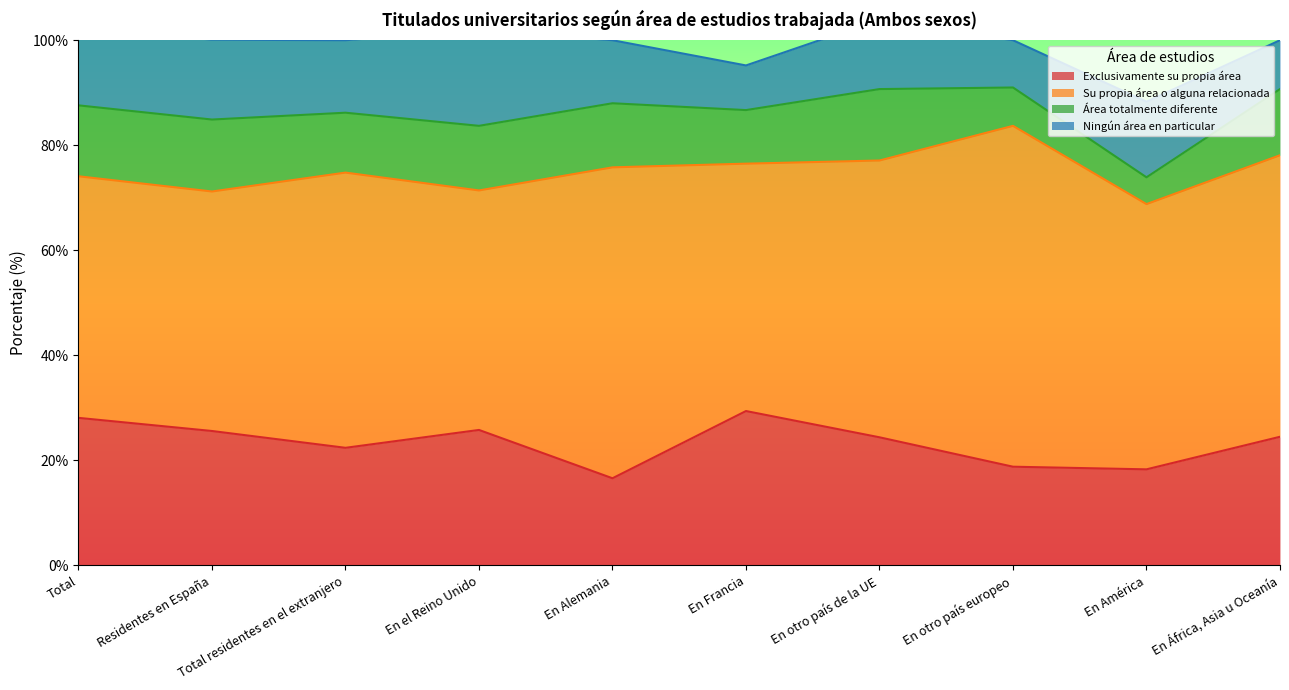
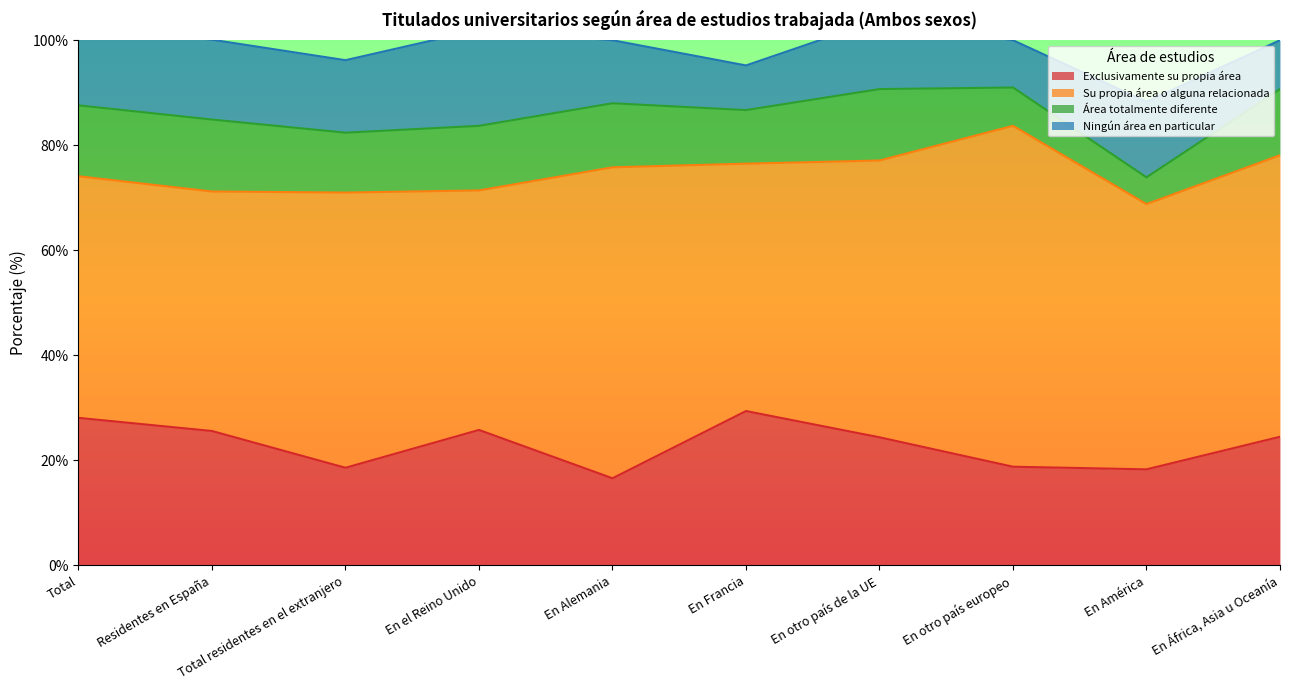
Exclusivamente su propia área, Total residentes en el extranjero: 22% -> 19%
